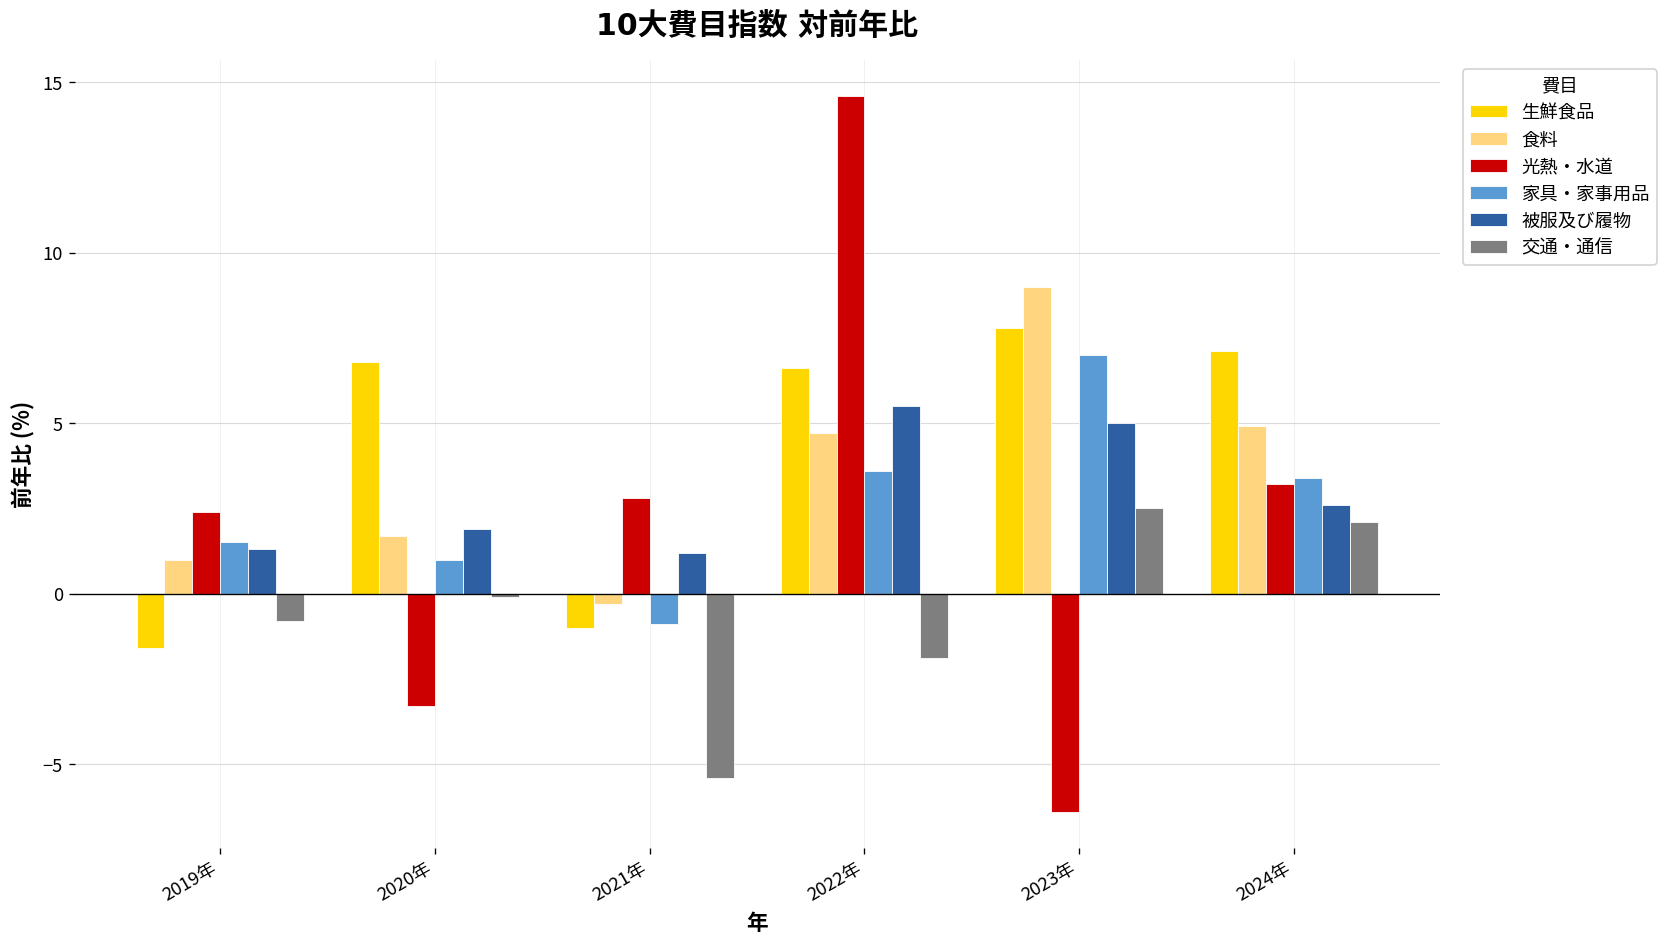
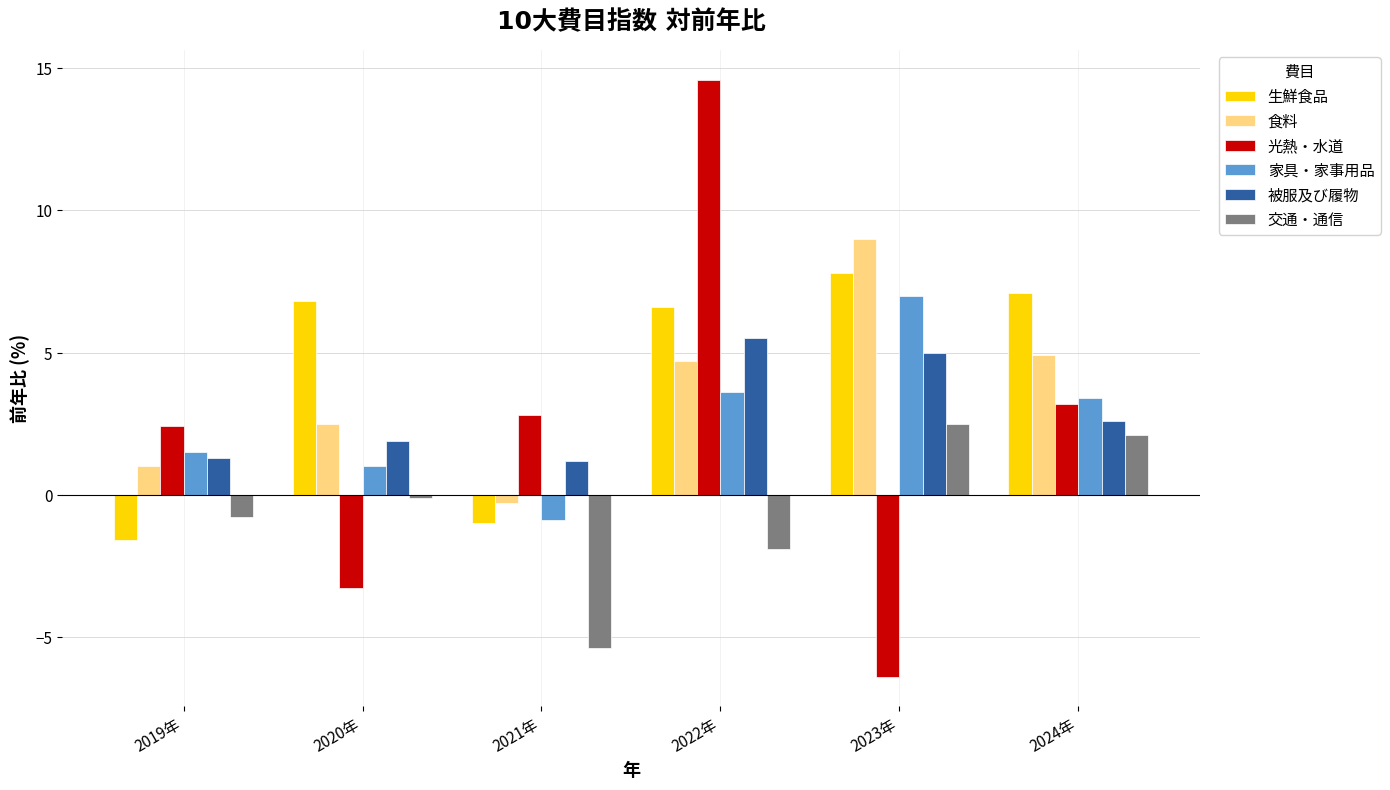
食料, 2020年: 1.7 -> 2.5
